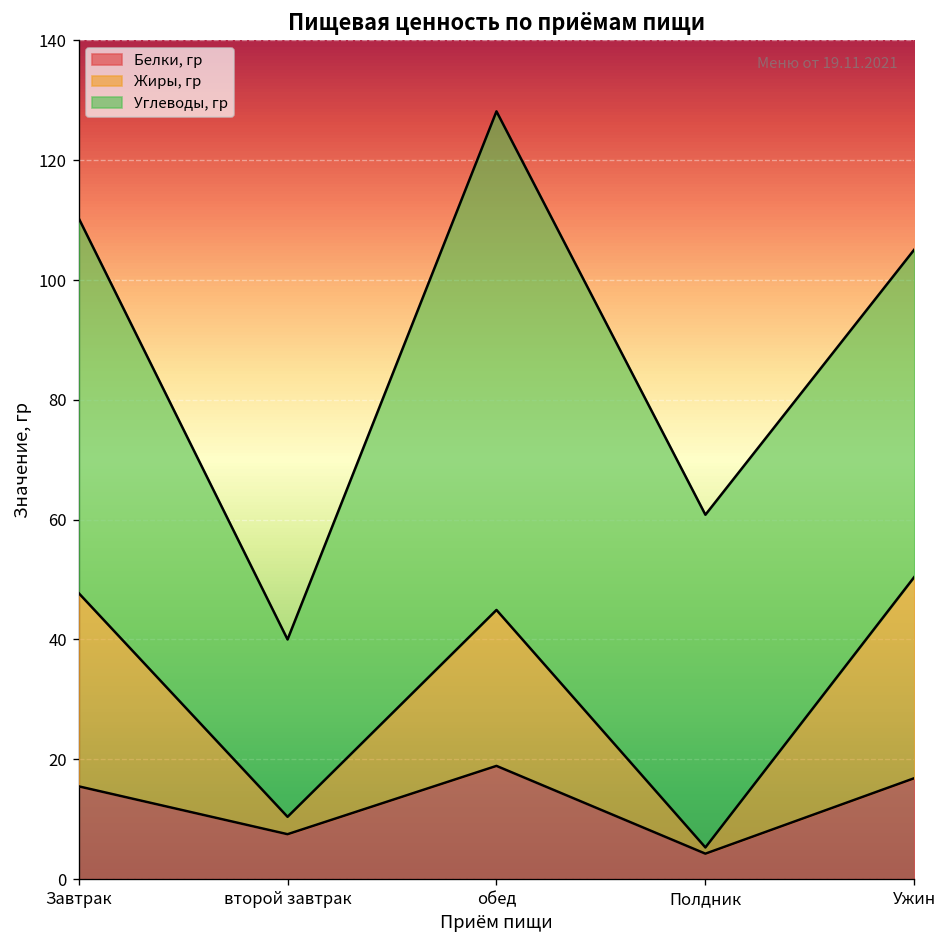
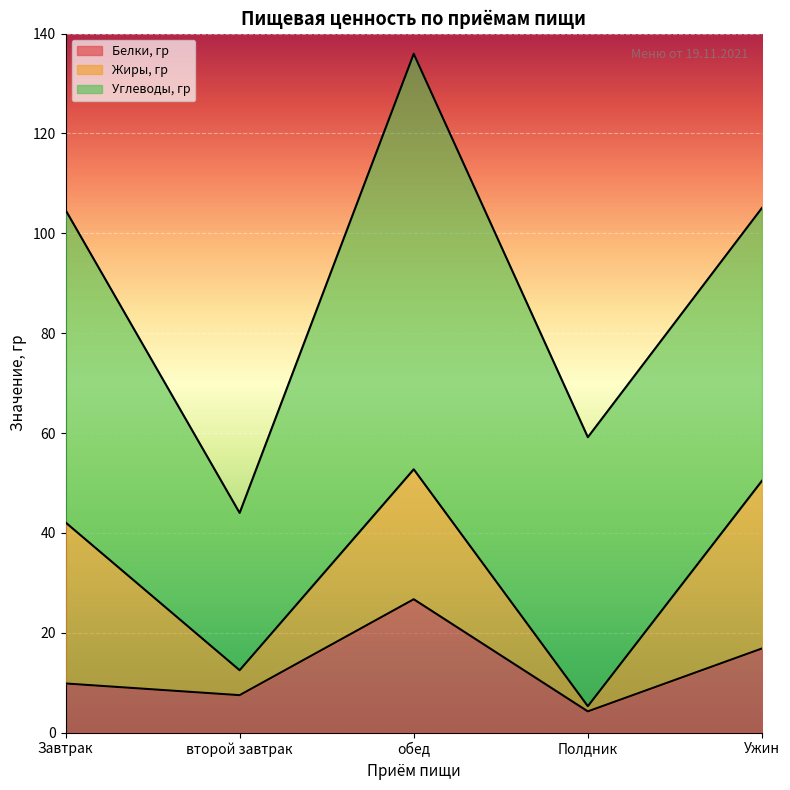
Белки, гр, Завтрак: 15 -> 10
Жиры, гр, второй завтрак: 3 -> 5
Углеводы, гр, второй завтрак: 30 -> 32
Белки, гр, обед: 19 -> 27
Углеводы, гр, Полдник: 56 -> 54
